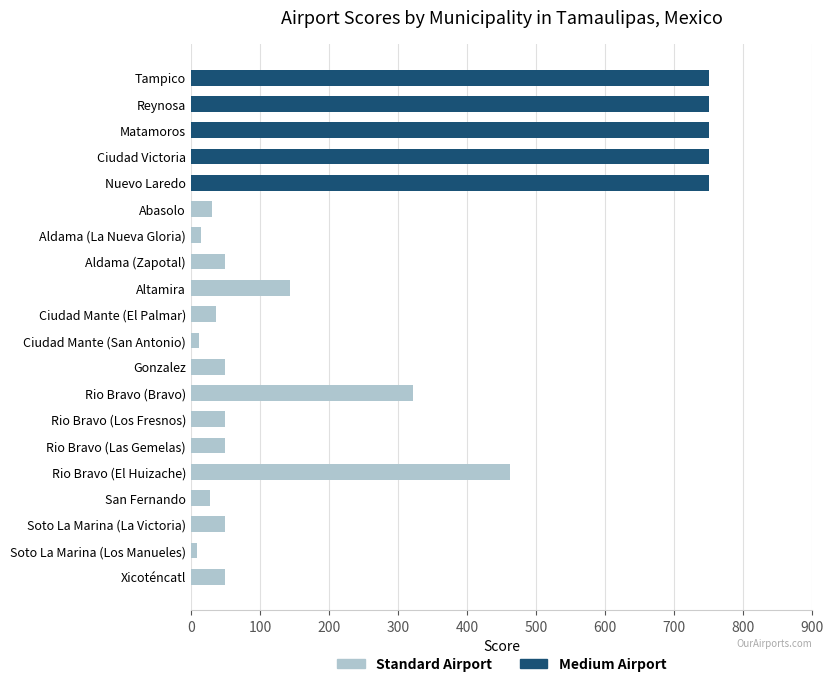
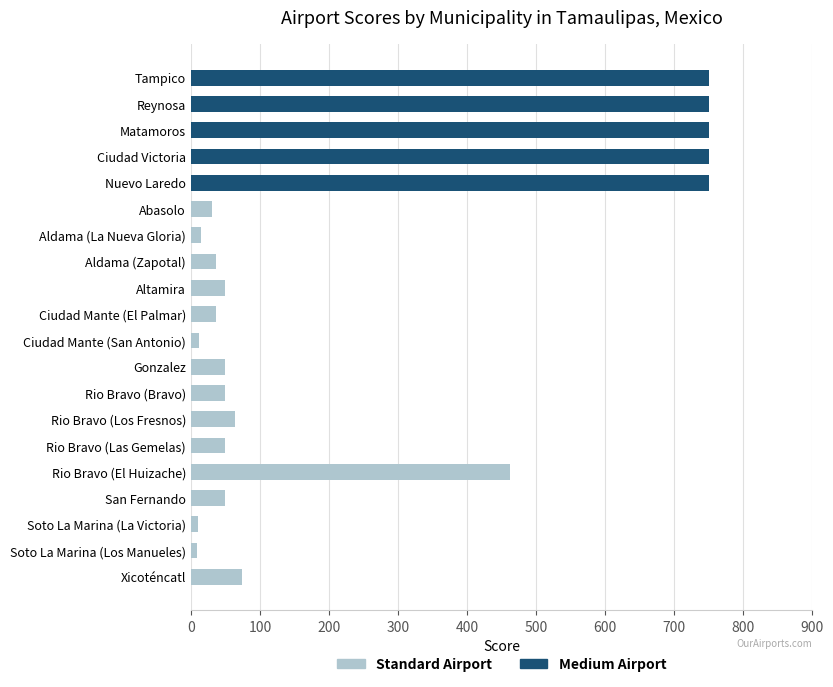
Aldama (Zapotal): 50 -> 40
Altamira: 140 -> 50
Rio Bravo (Bravo): 320 -> 50
Rio Bravo (Los Fresnos): 50 -> 60
San Fernando: 30 -> 50
Soto La Marina (La Victoria): 50 -> 10
Xicoténcatl: 50 -> 70
